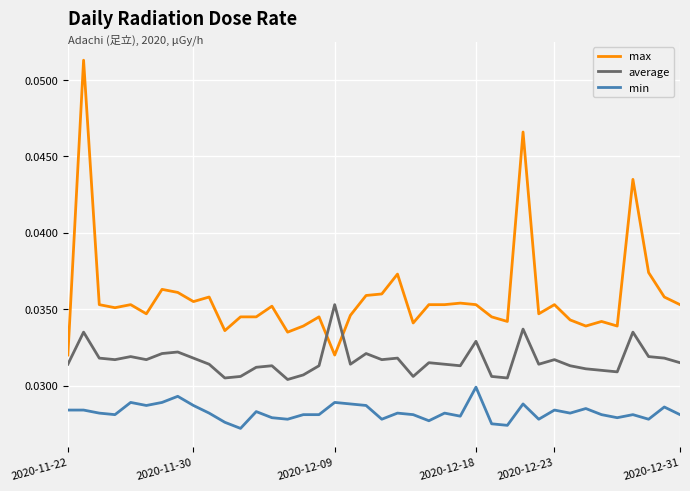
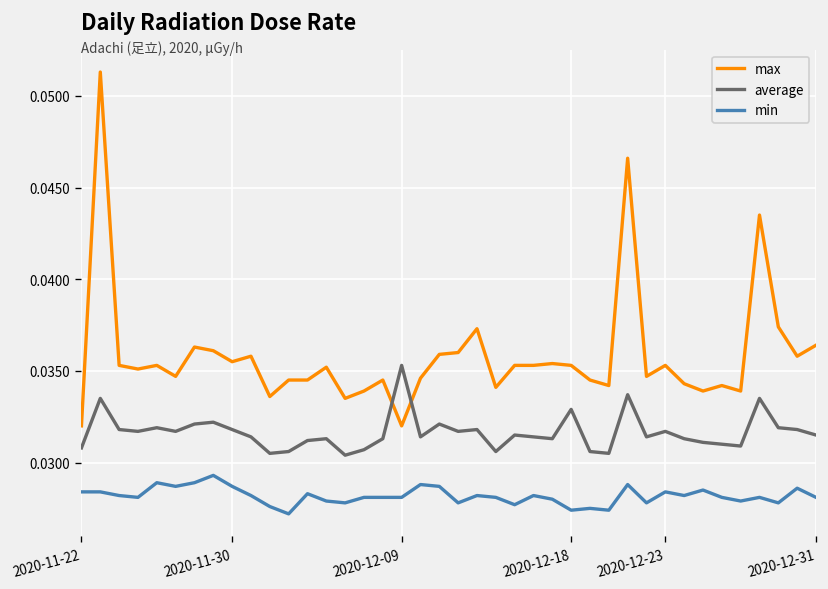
average, 2020-11-22: 0.0314 -> 0.0308
min, 2020-12-09: 0.0289 -> 0.0281
min, 2020-12-18: 0.0299 -> 0.0274
max, 2020-12-31: 0.0353 -> 0.0364
